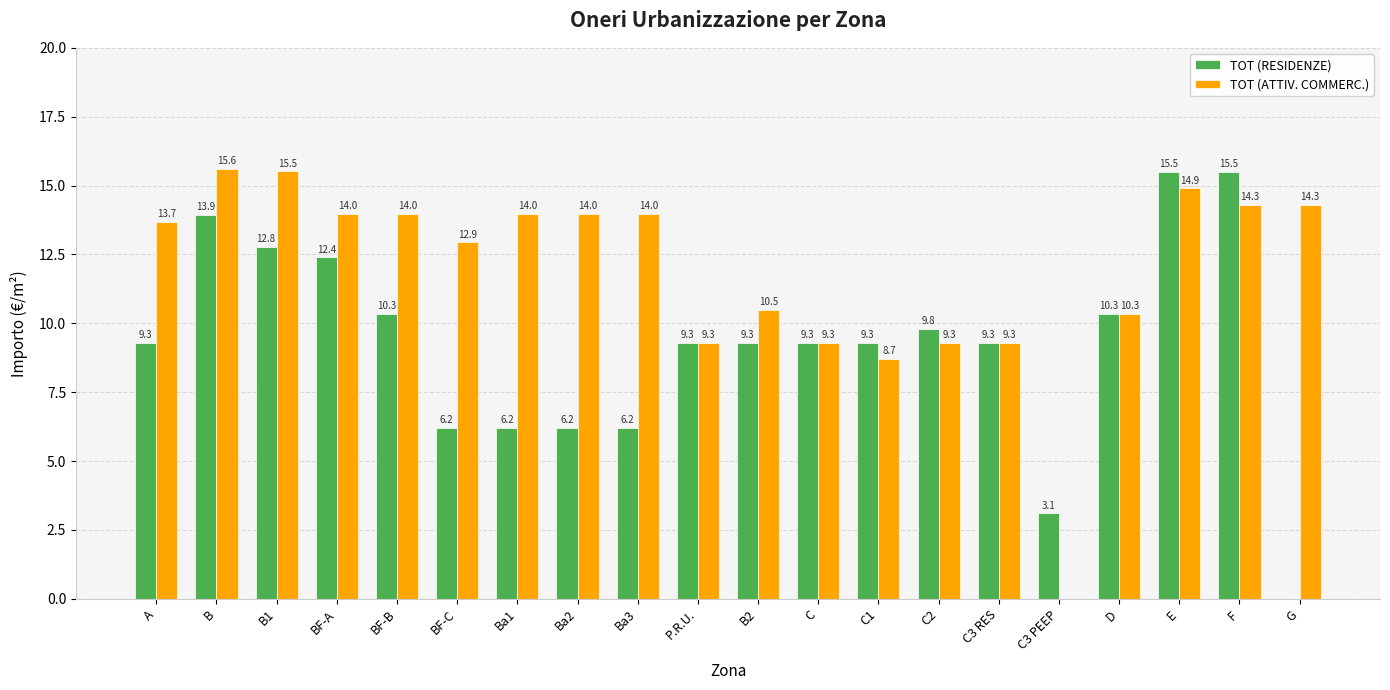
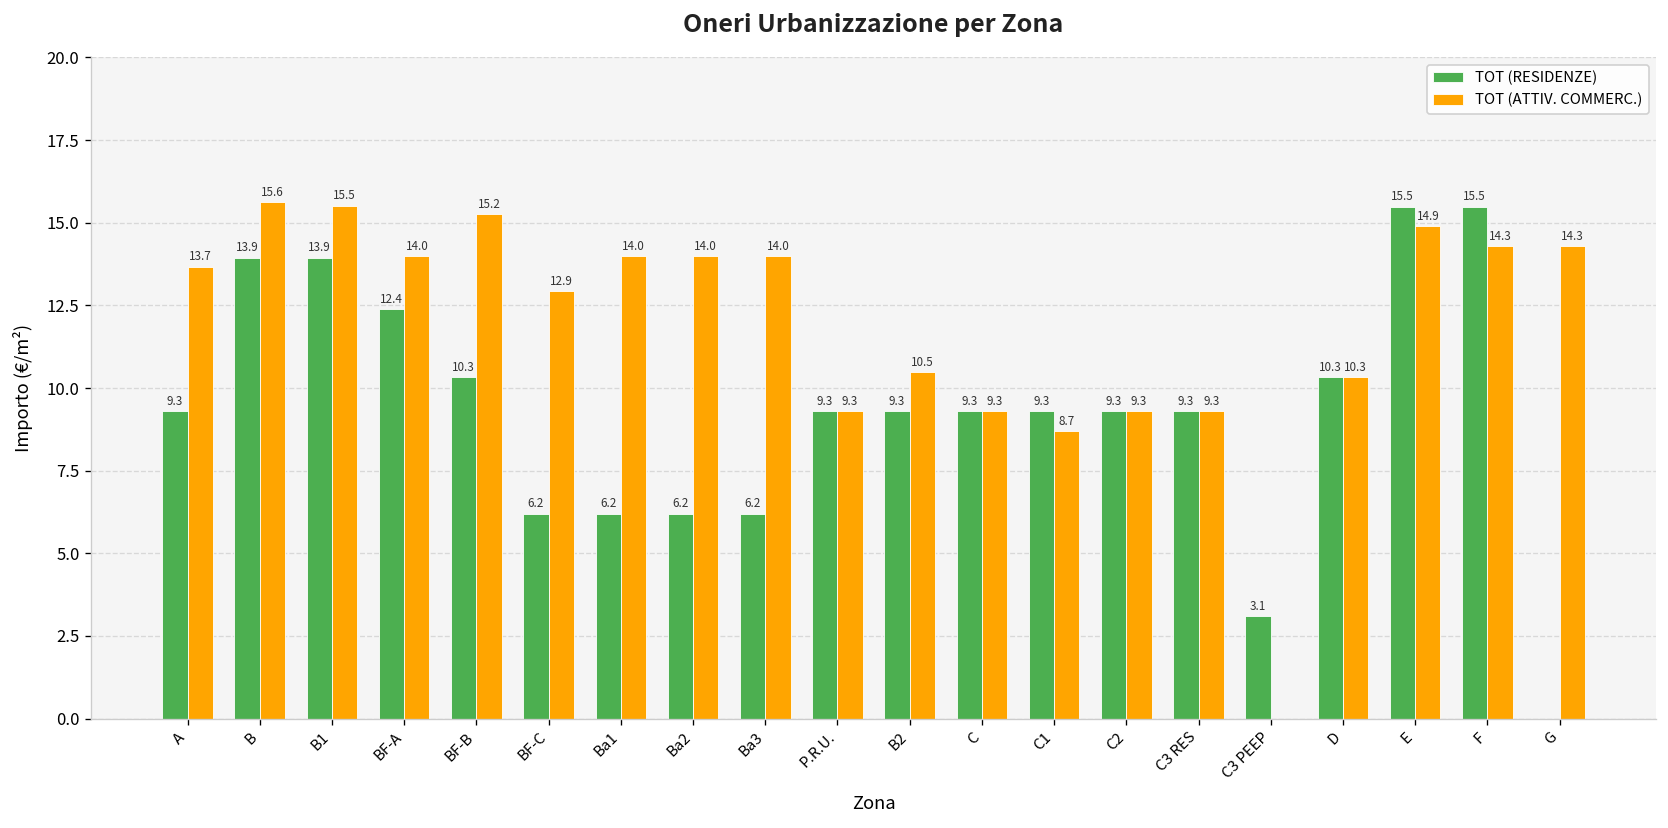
TOT (RESIDENZE), B1: 12.8 -> 13.9
TOT (ATTIV. COMMERC.), BF-B: 14.0 -> 15.2
TOT (RESIDENZE), C2: 9.8 -> 9.3
